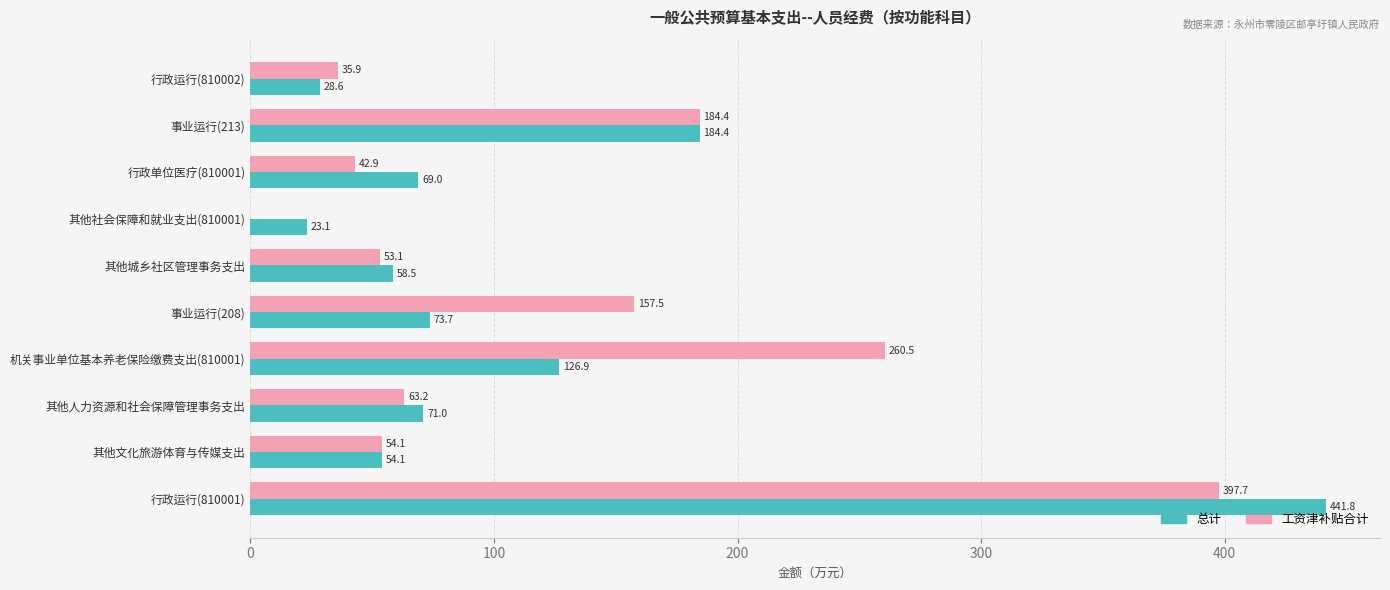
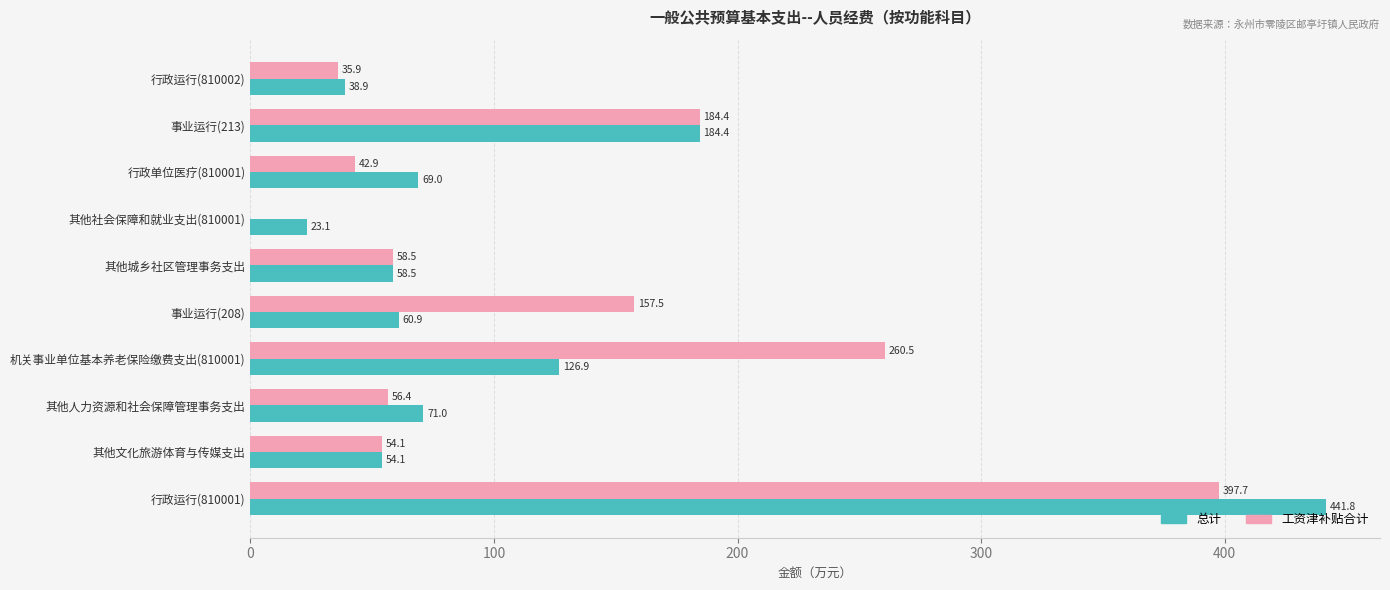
总计, 行政运行(810002): 28.6 -> 38.9
工资津补贴合计, 其他城乡社区管理事务支出: 53.1 -> 58.5
总计, 事业运行(208): 73.7 -> 60.9
工资津补贴合计, 其他人力资源和社会保障管理事务支出: 63.2 -> 56.4
